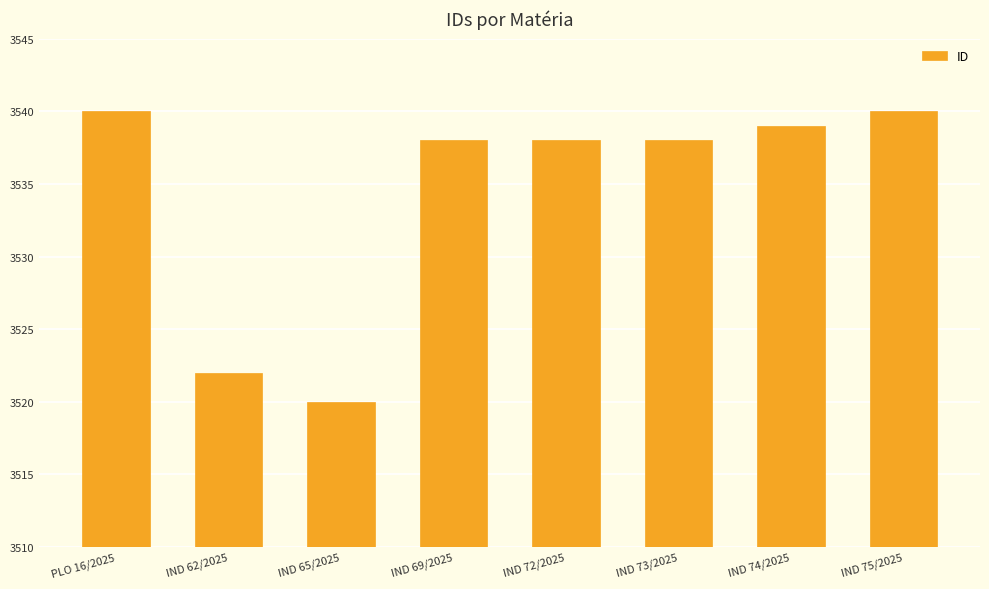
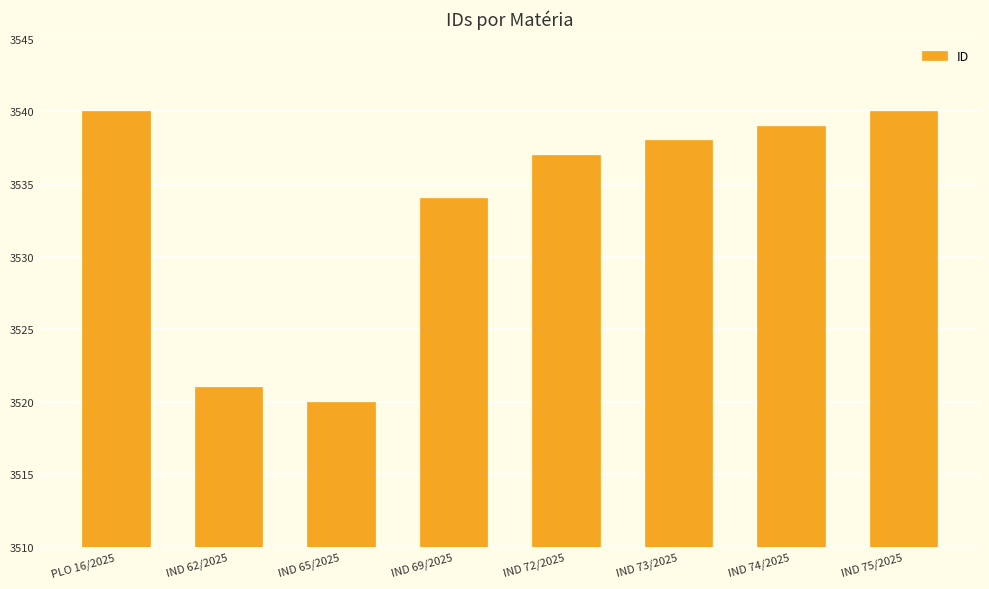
IND 62/2025: 3522 -> 3521
IND 69/2025: 3538 -> 3534
IND 72/2025: 3538 -> 3537
